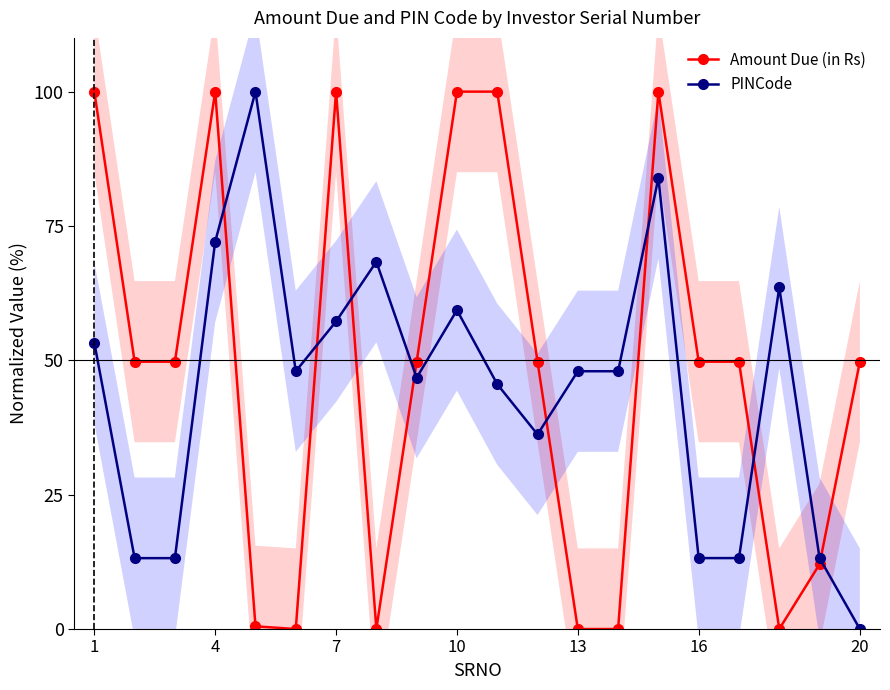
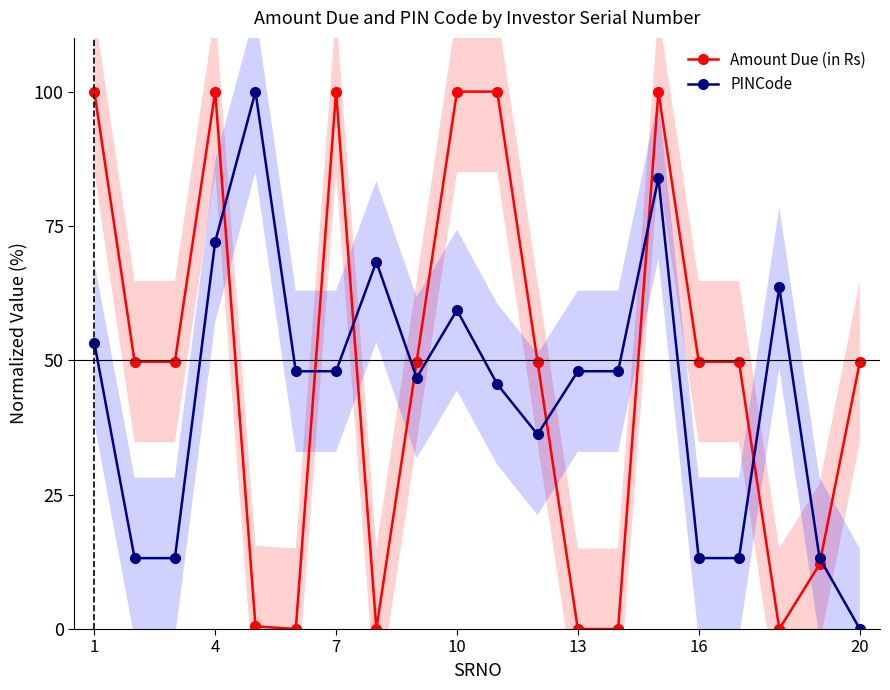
PINCode, 7: 57 -> 48
